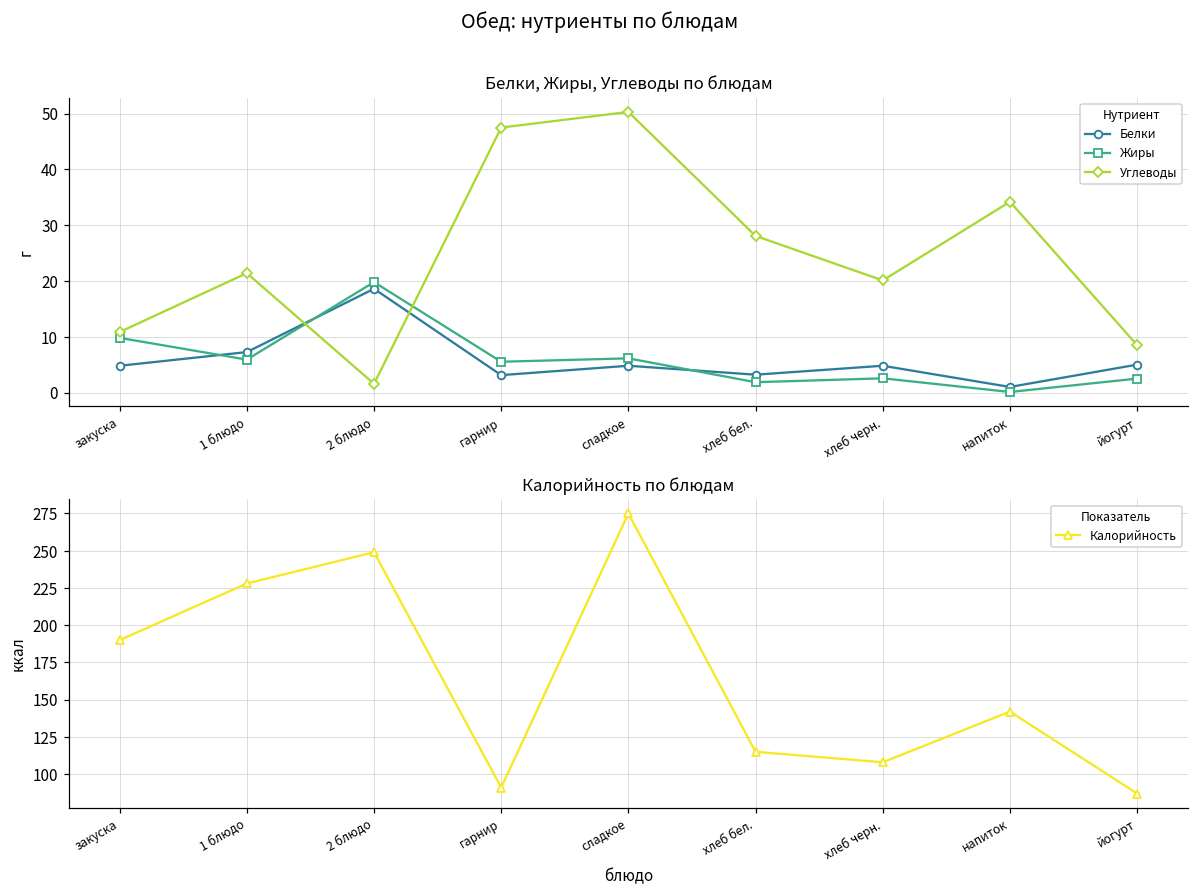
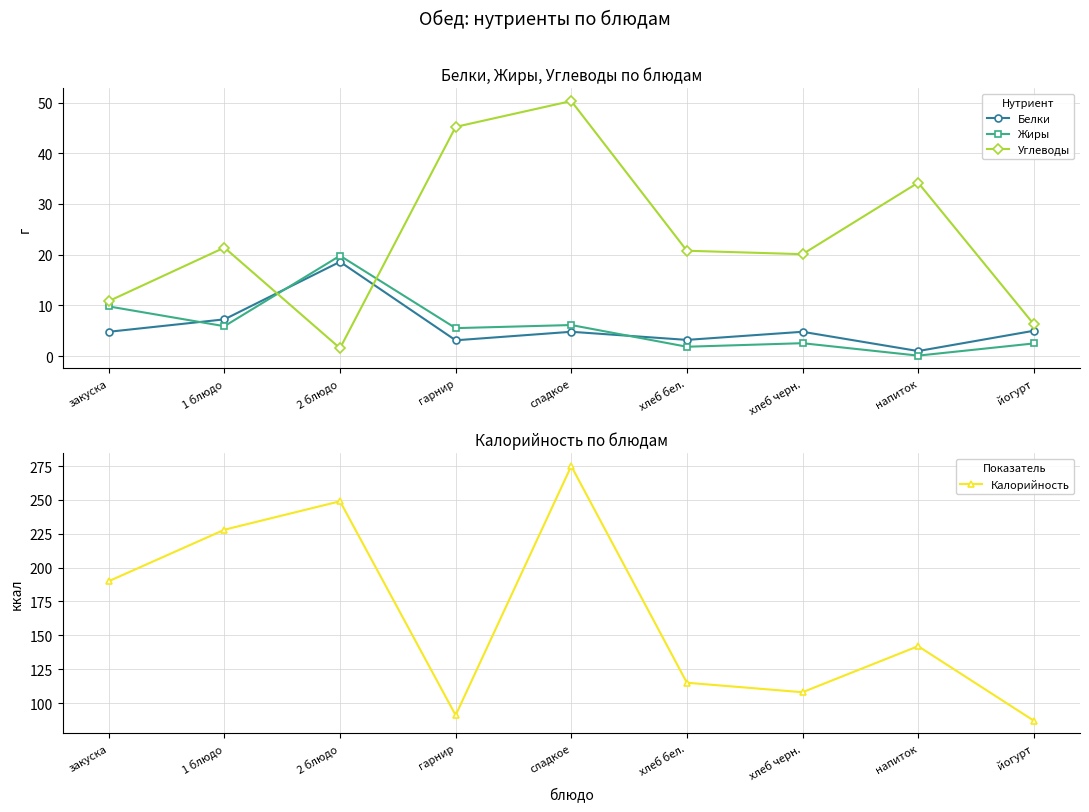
Белки, Жиры, Углеводы по блюдам, Углеводы, гарнир: 48 -> 45
Белки, Жиры, Углеводы по блюдам, Углеводы, хлеб бел.: 28 -> 21
Белки, Жиры, Углеводы по блюдам, Углеводы, йогурт: 9 -> 6
